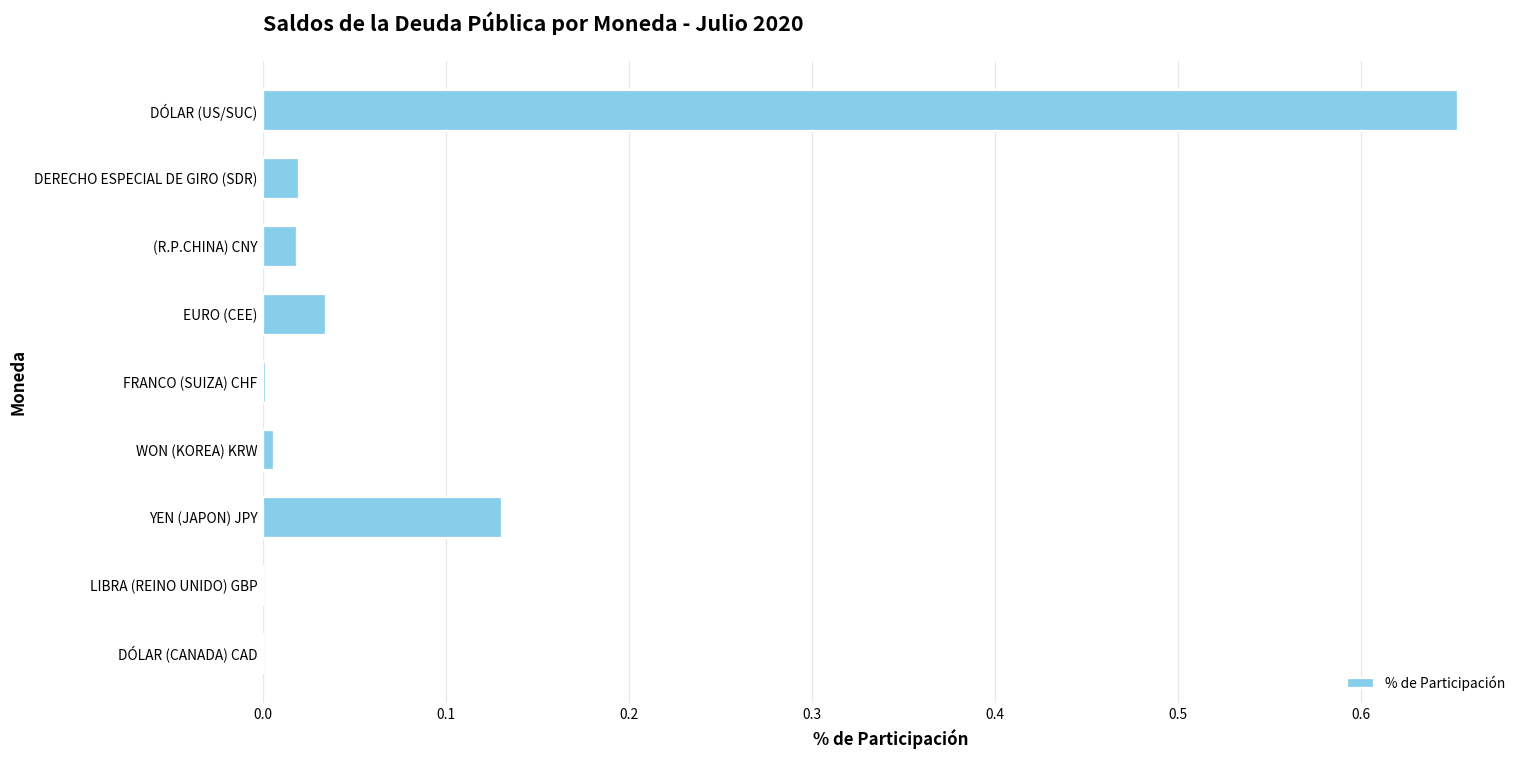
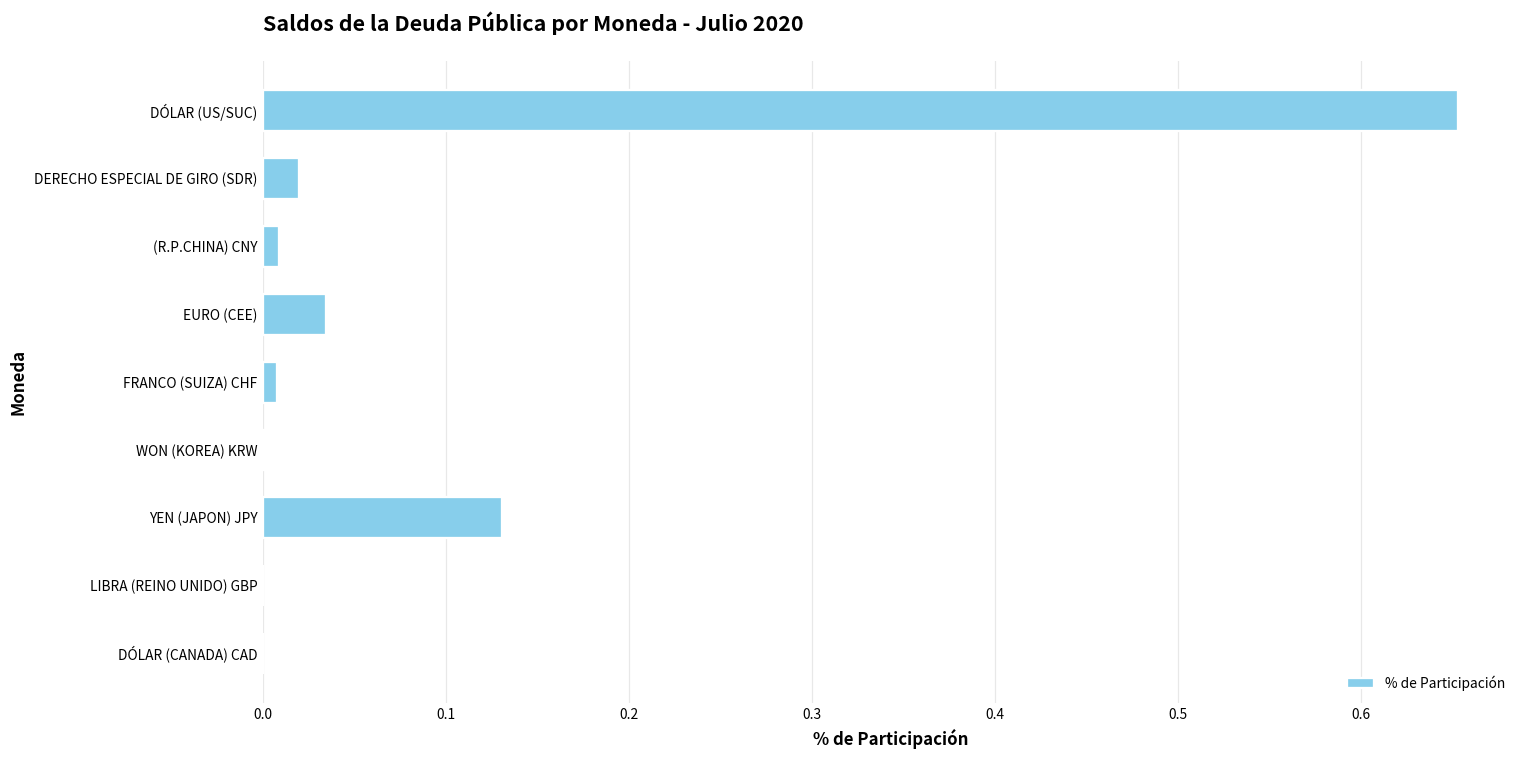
(R.P.CHINA) CNY: 0.019 -> 0.009
FRANCO (SUIZA) CHF: 0.002 -> 0.008
WON (KOREA) KRW: 0.006 -> 0.001
